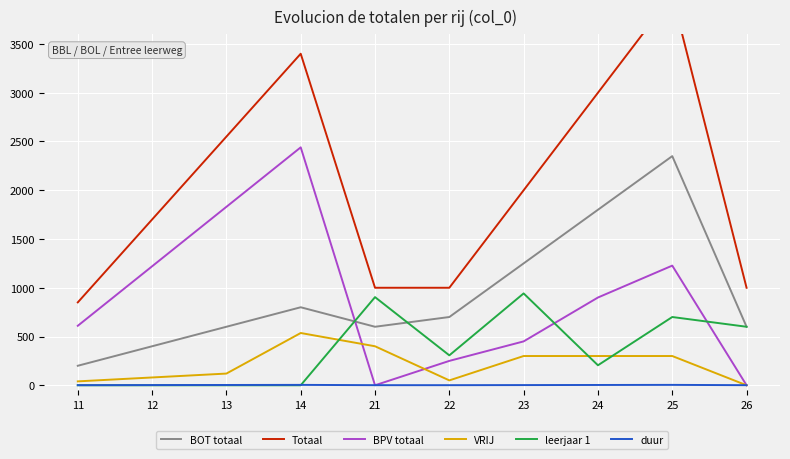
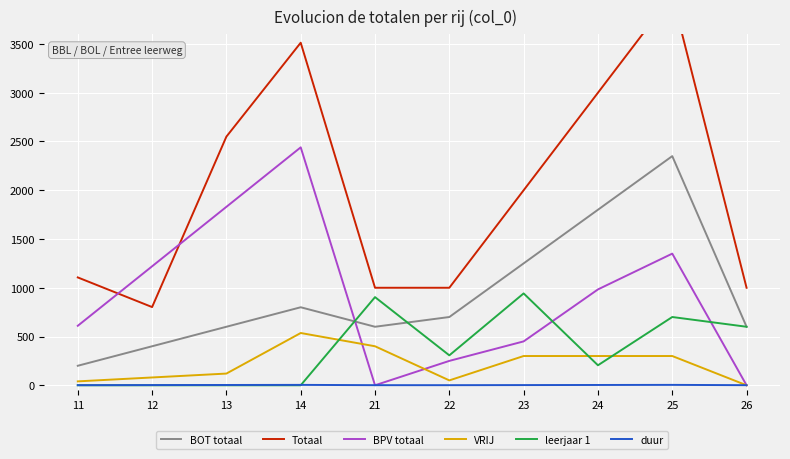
Totaal, 11: 900 -> 1100
Totaal, 12: 1700 -> 800
Totaal, 14: 3400 -> 3500
BPV totaal, 24: 900 -> 1000
BPV totaal, 25: 1200 -> 1400
